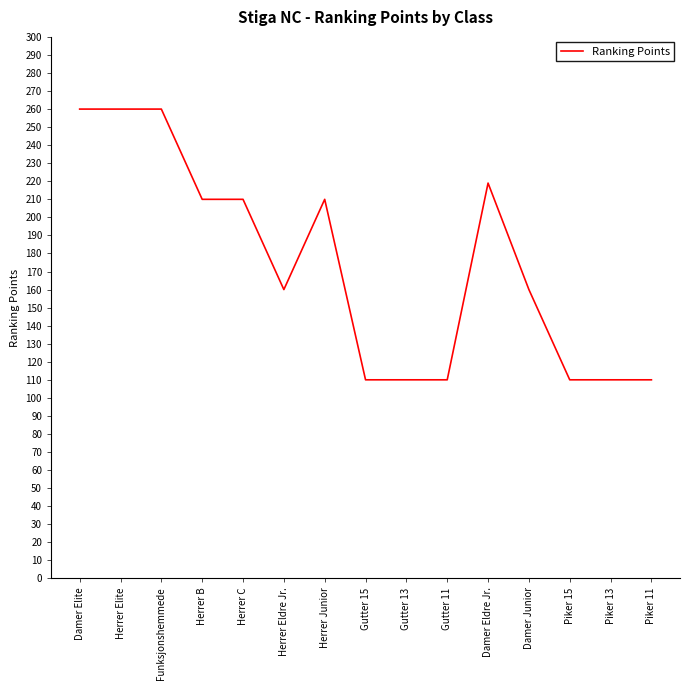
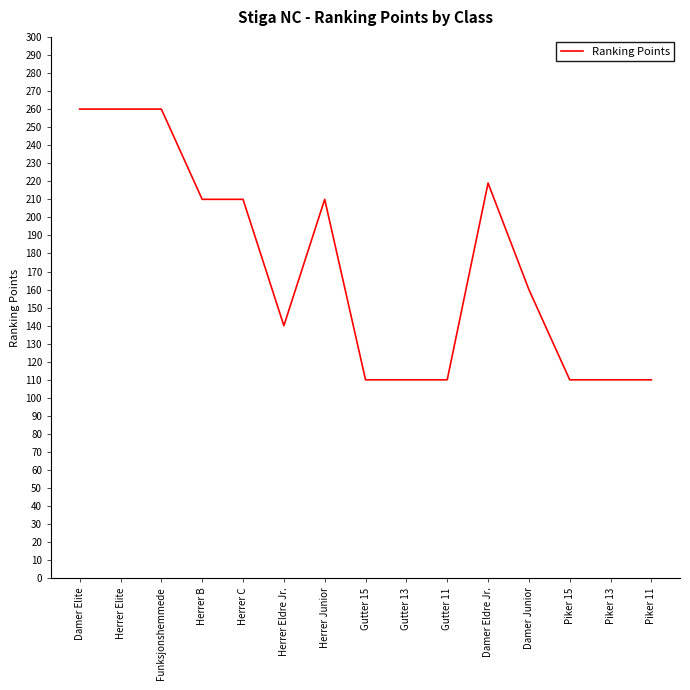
Herrer Eldre Jr.: 160 -> 140
